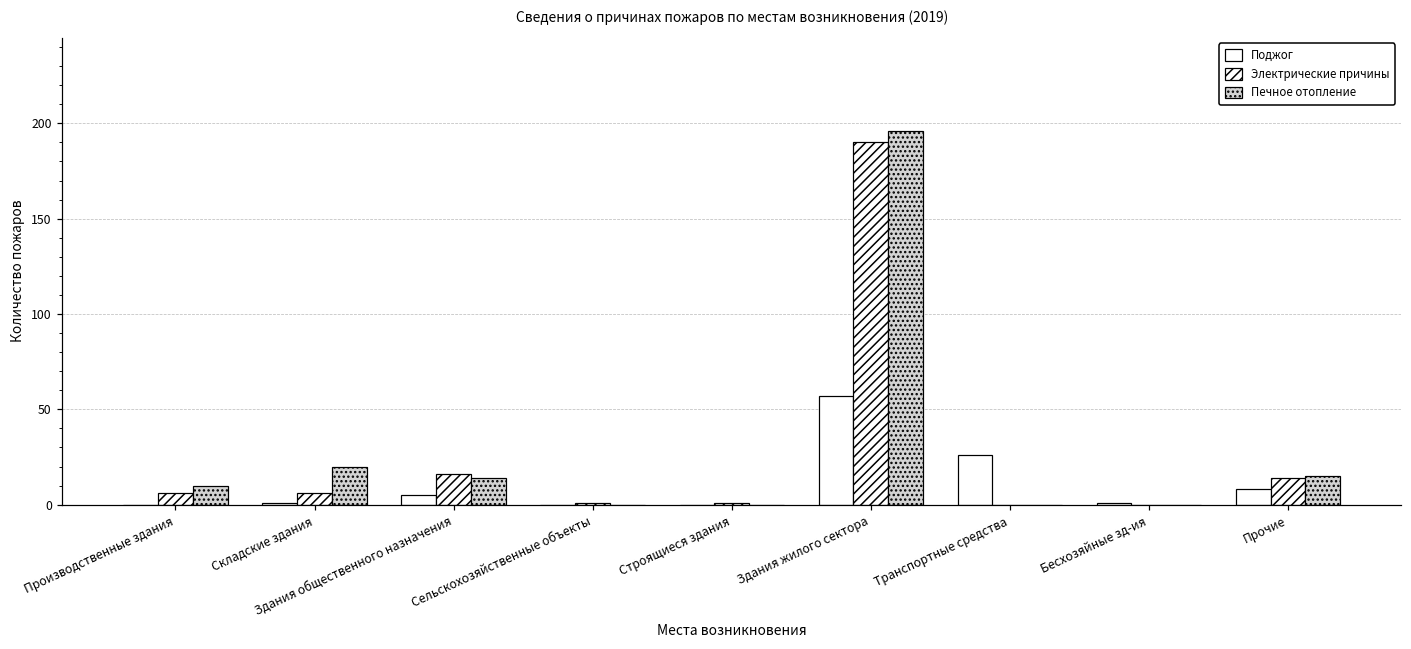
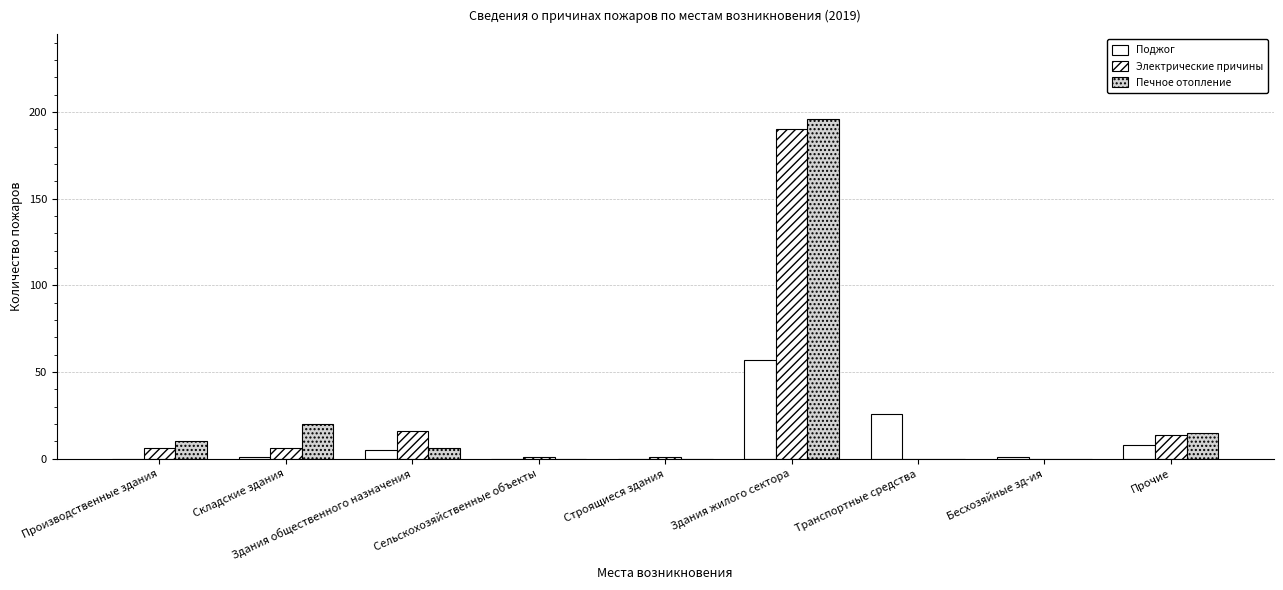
Печное отопление, Здания общественного назначения: 14 -> 6
